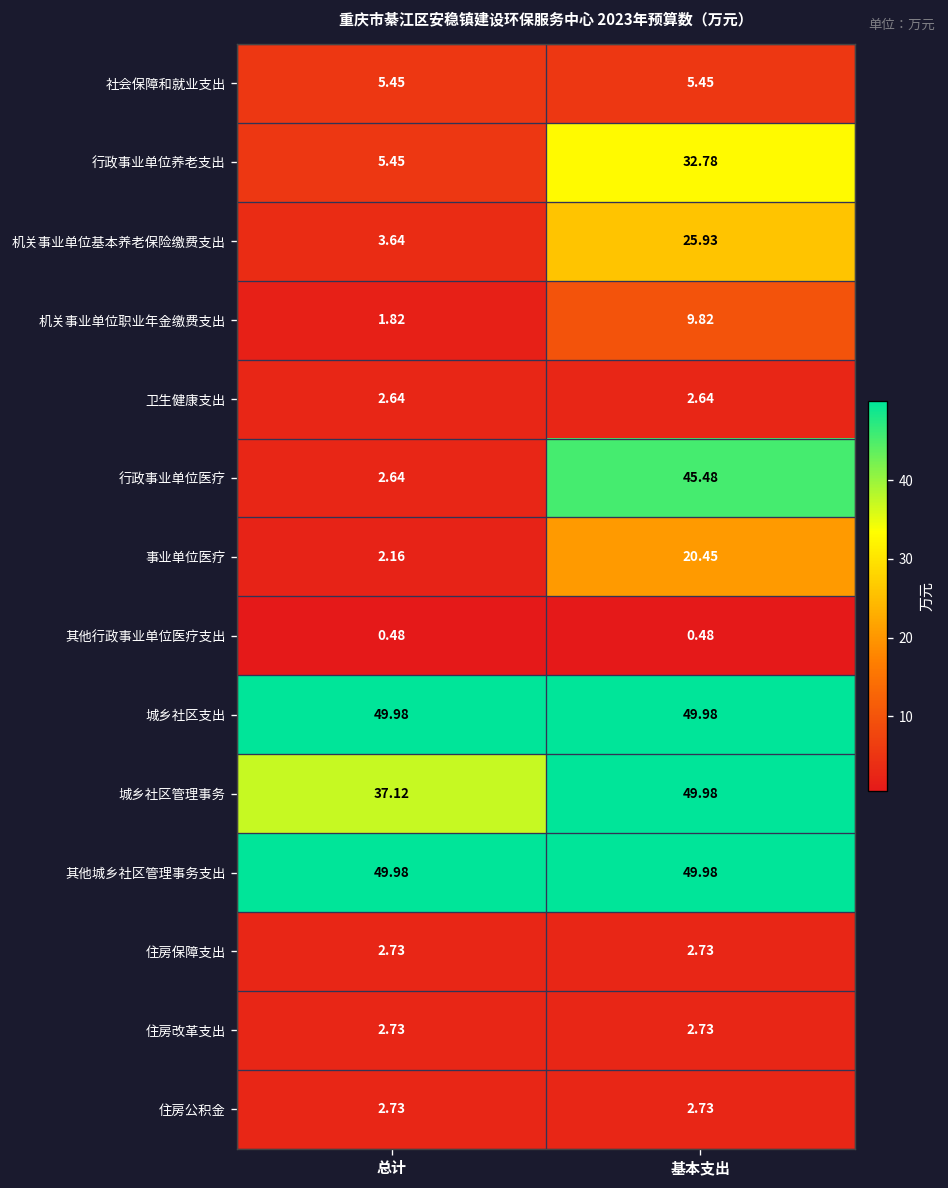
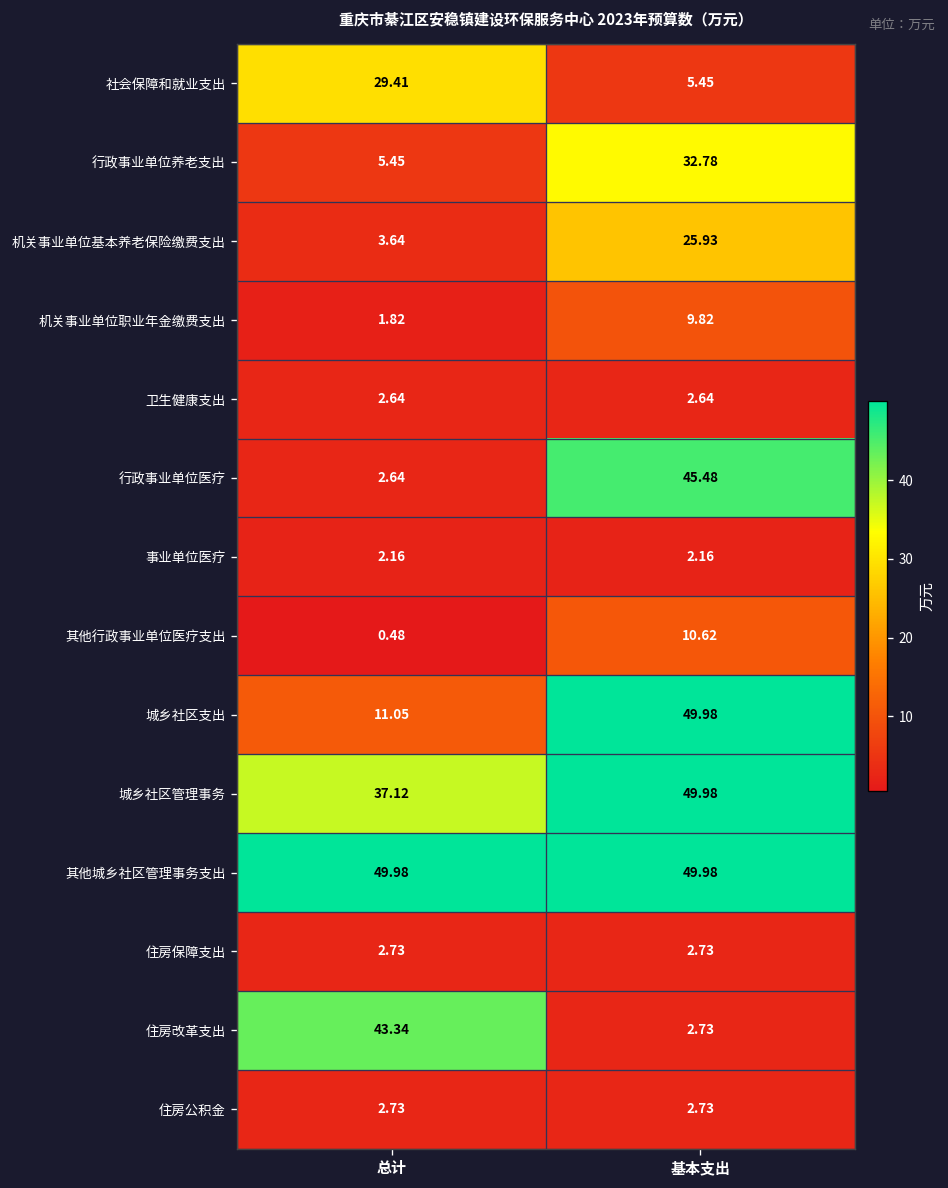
社会保障和就业支出, 总计: 5.45 -> 29.41
事业单位医疗, 基本支出: 20.45 -> 2.16
其他行政事业单位医疗支出, 基本支出: 0.48 -> 10.62
城乡社区支出, 总计: 49.98 -> 11.05
住房改革支出, 总计: 2.73 -> 43.34
